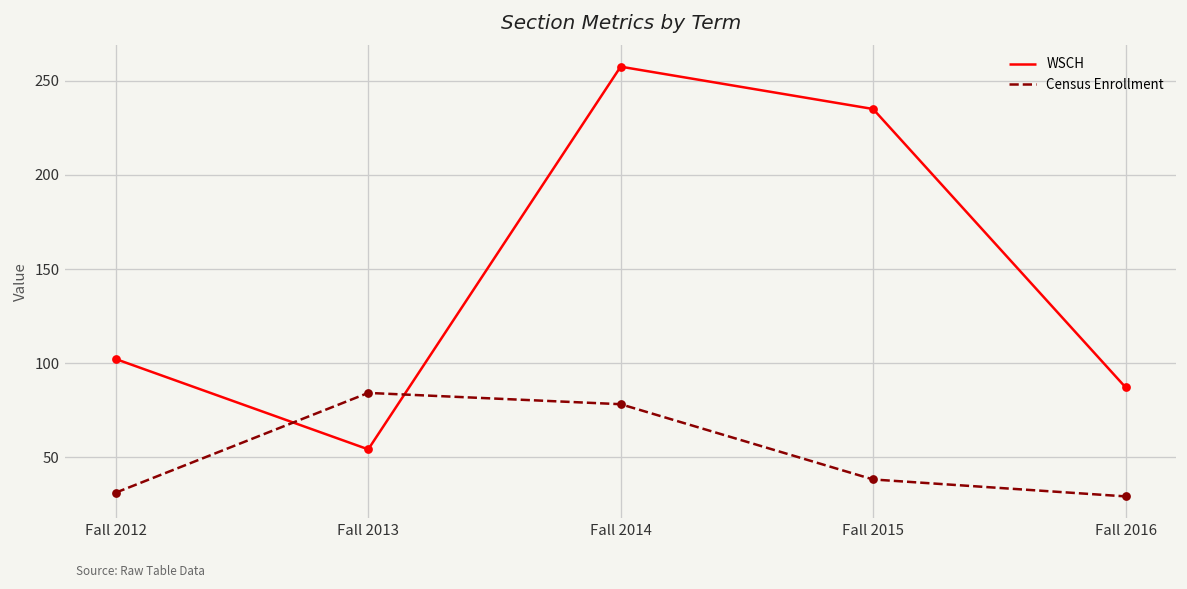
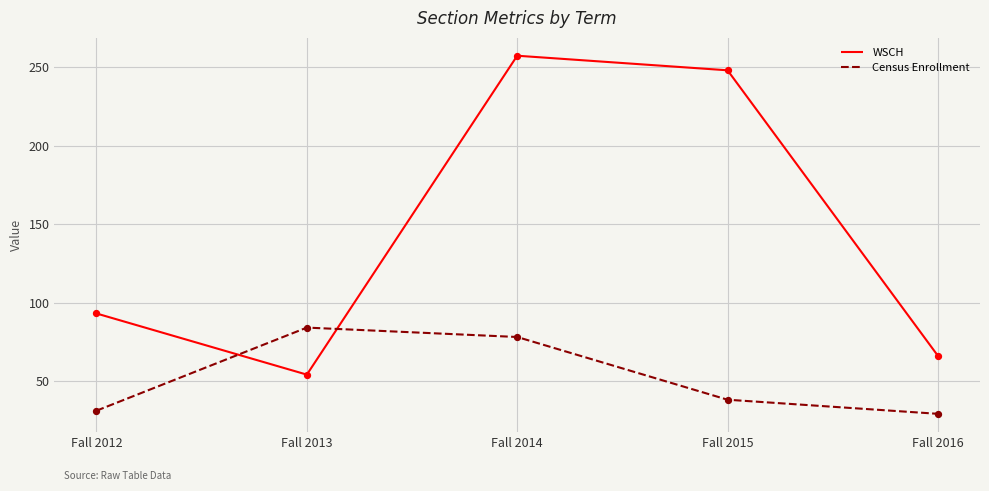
WSCH, Fall 2012: 102 -> 93
WSCH, Fall 2015: 235 -> 248
WSCH, Fall 2016: 87 -> 66
